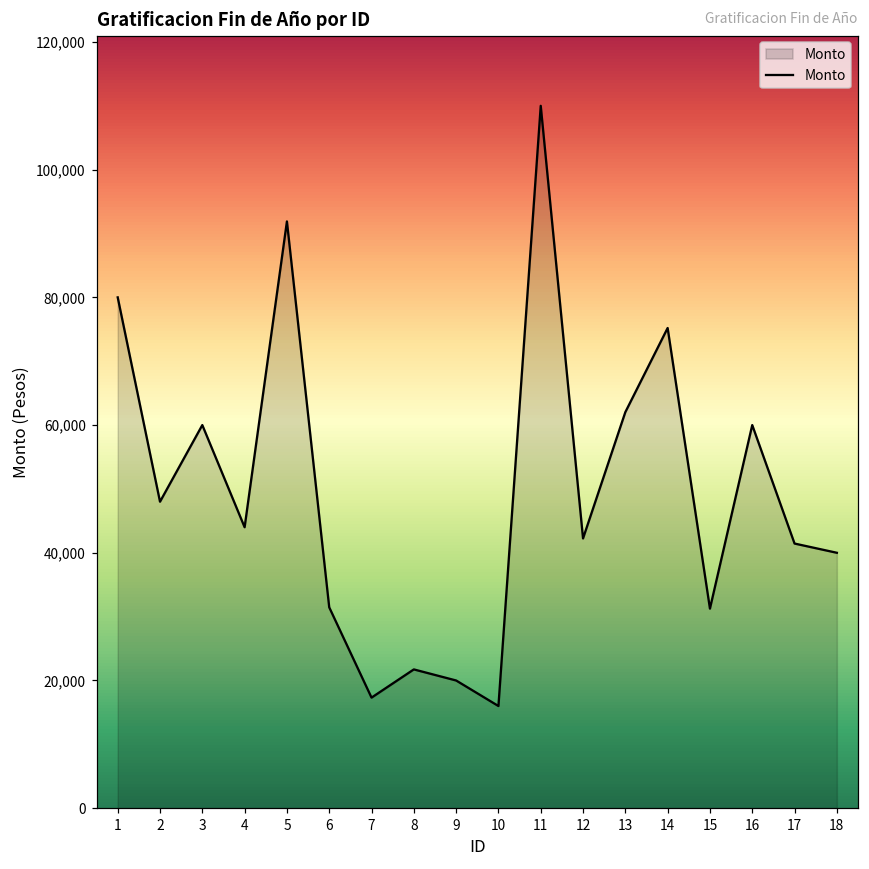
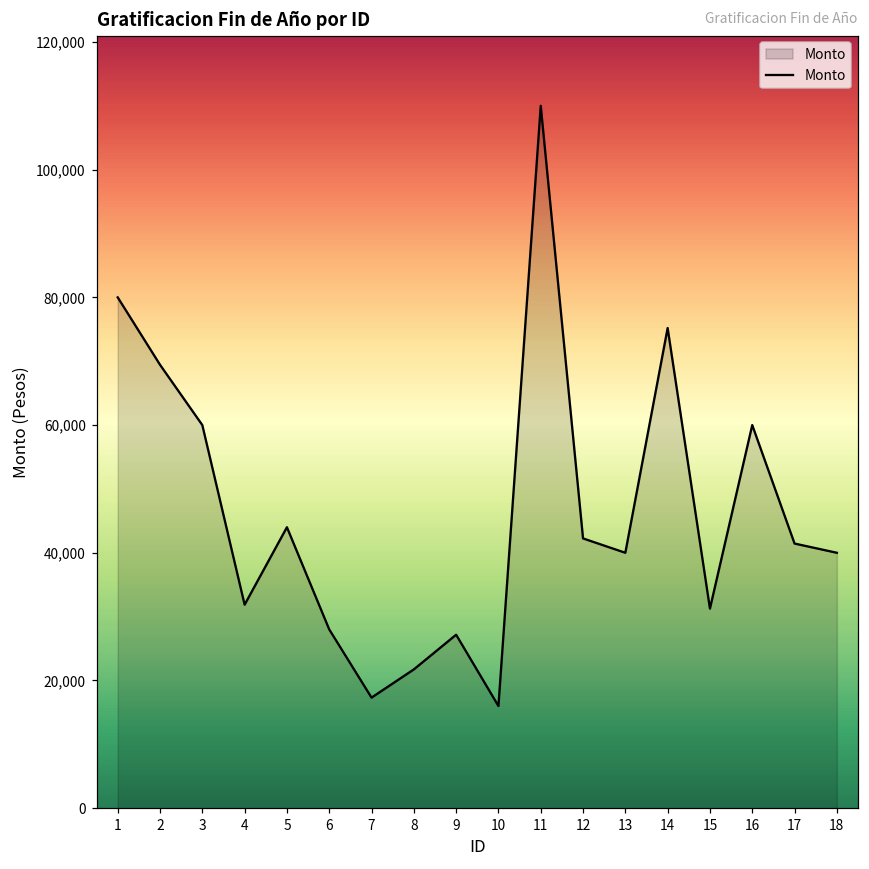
2: 48,000 -> 69,000
4: 44,000 -> 32,000
5: 92,000 -> 44,000
6: 31,000 -> 28,000
9: 20,000 -> 27,000
13: 62,000 -> 40,000
